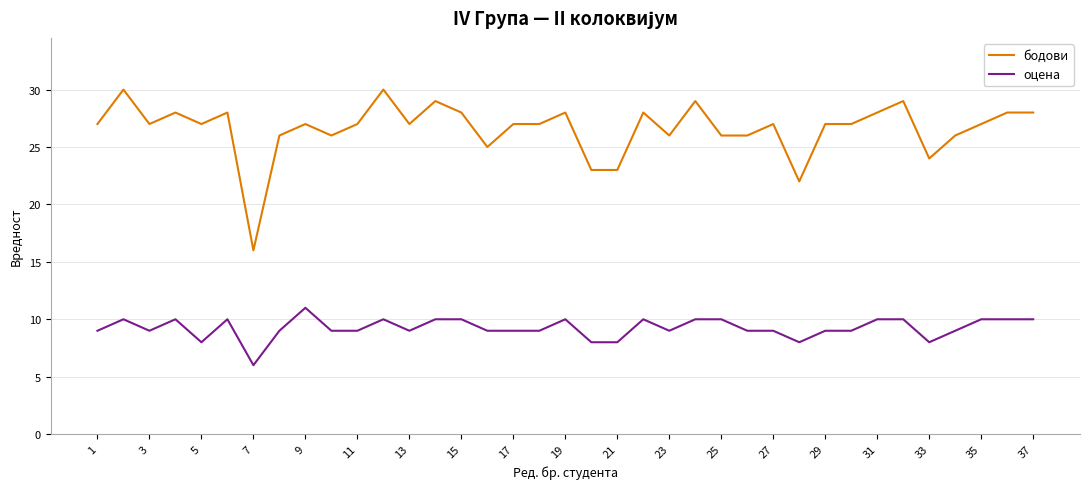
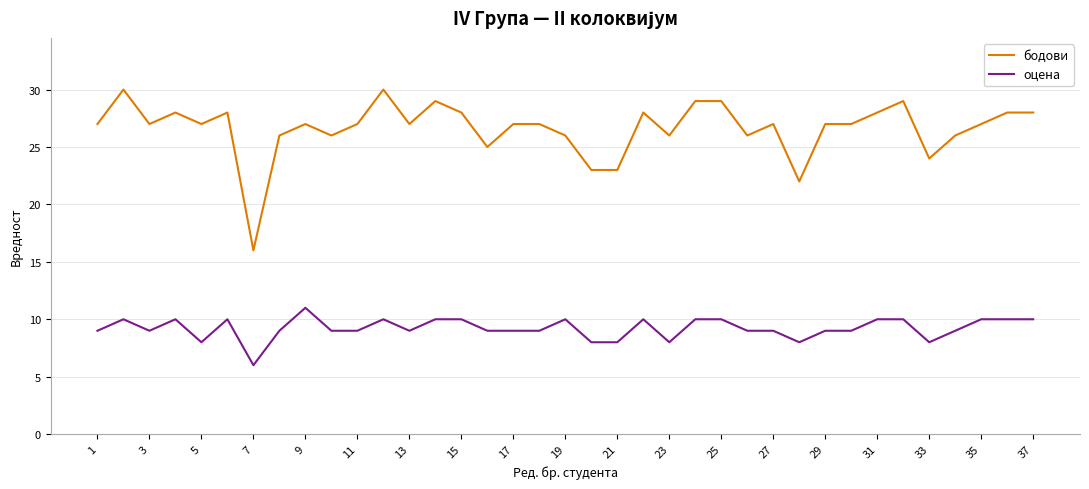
бодови, 19: 28 -> 26
оцена, 23: 9 -> 8
бодови, 25: 26 -> 29
